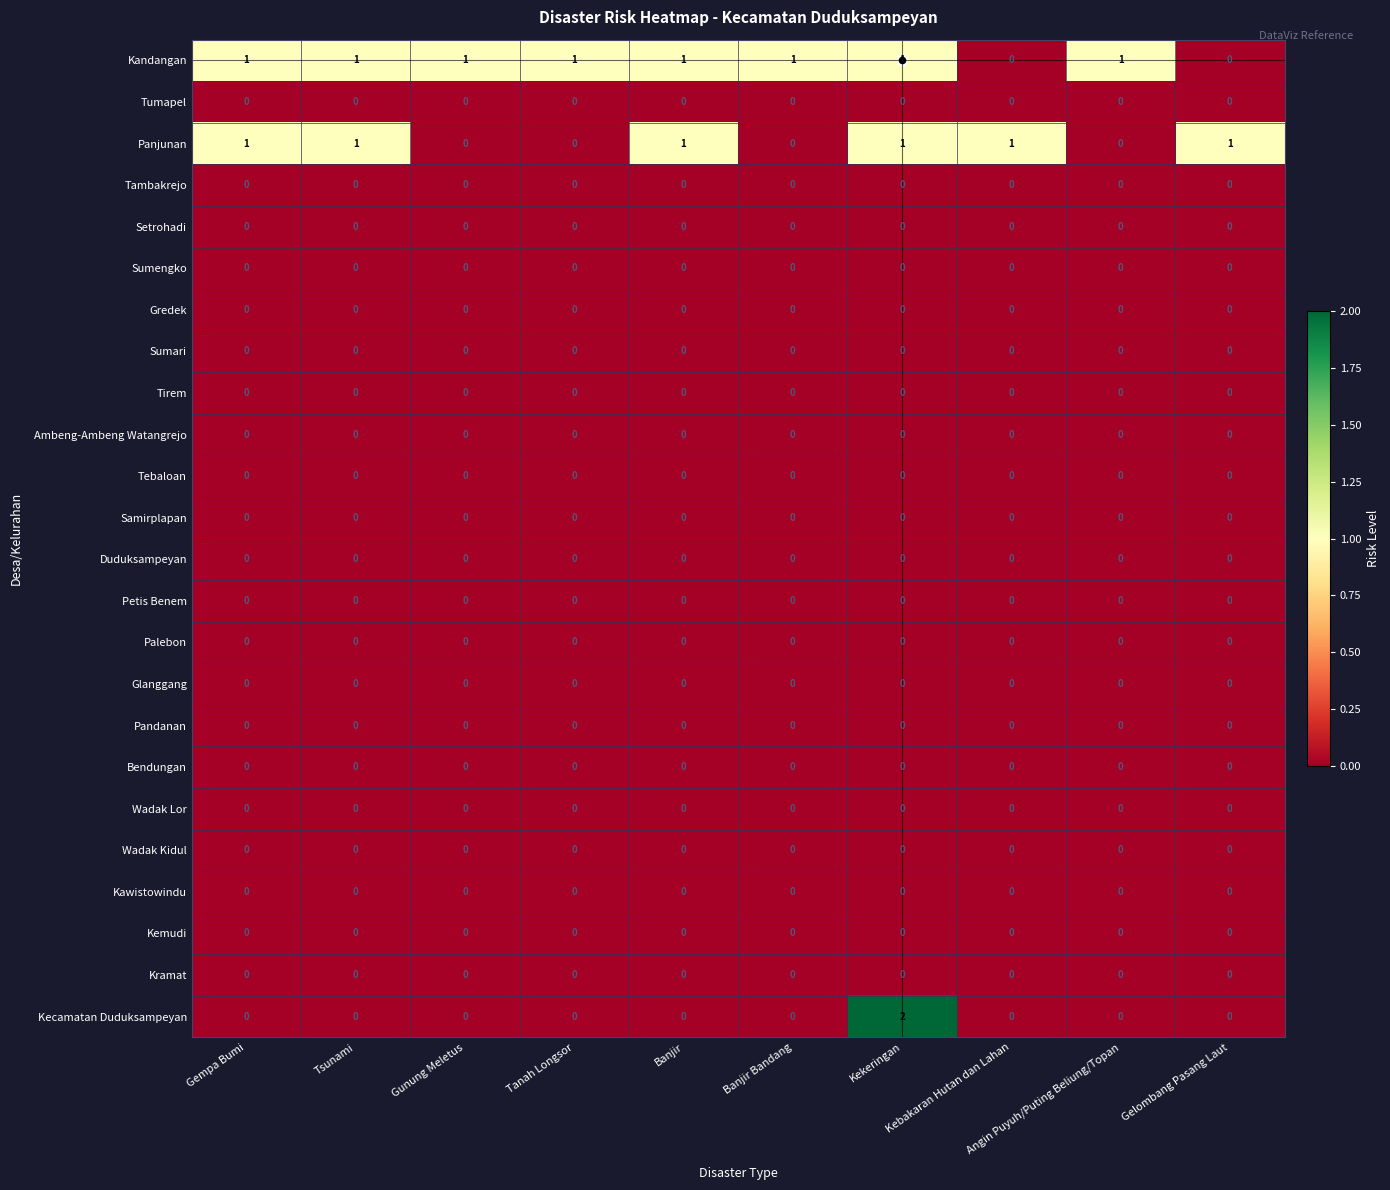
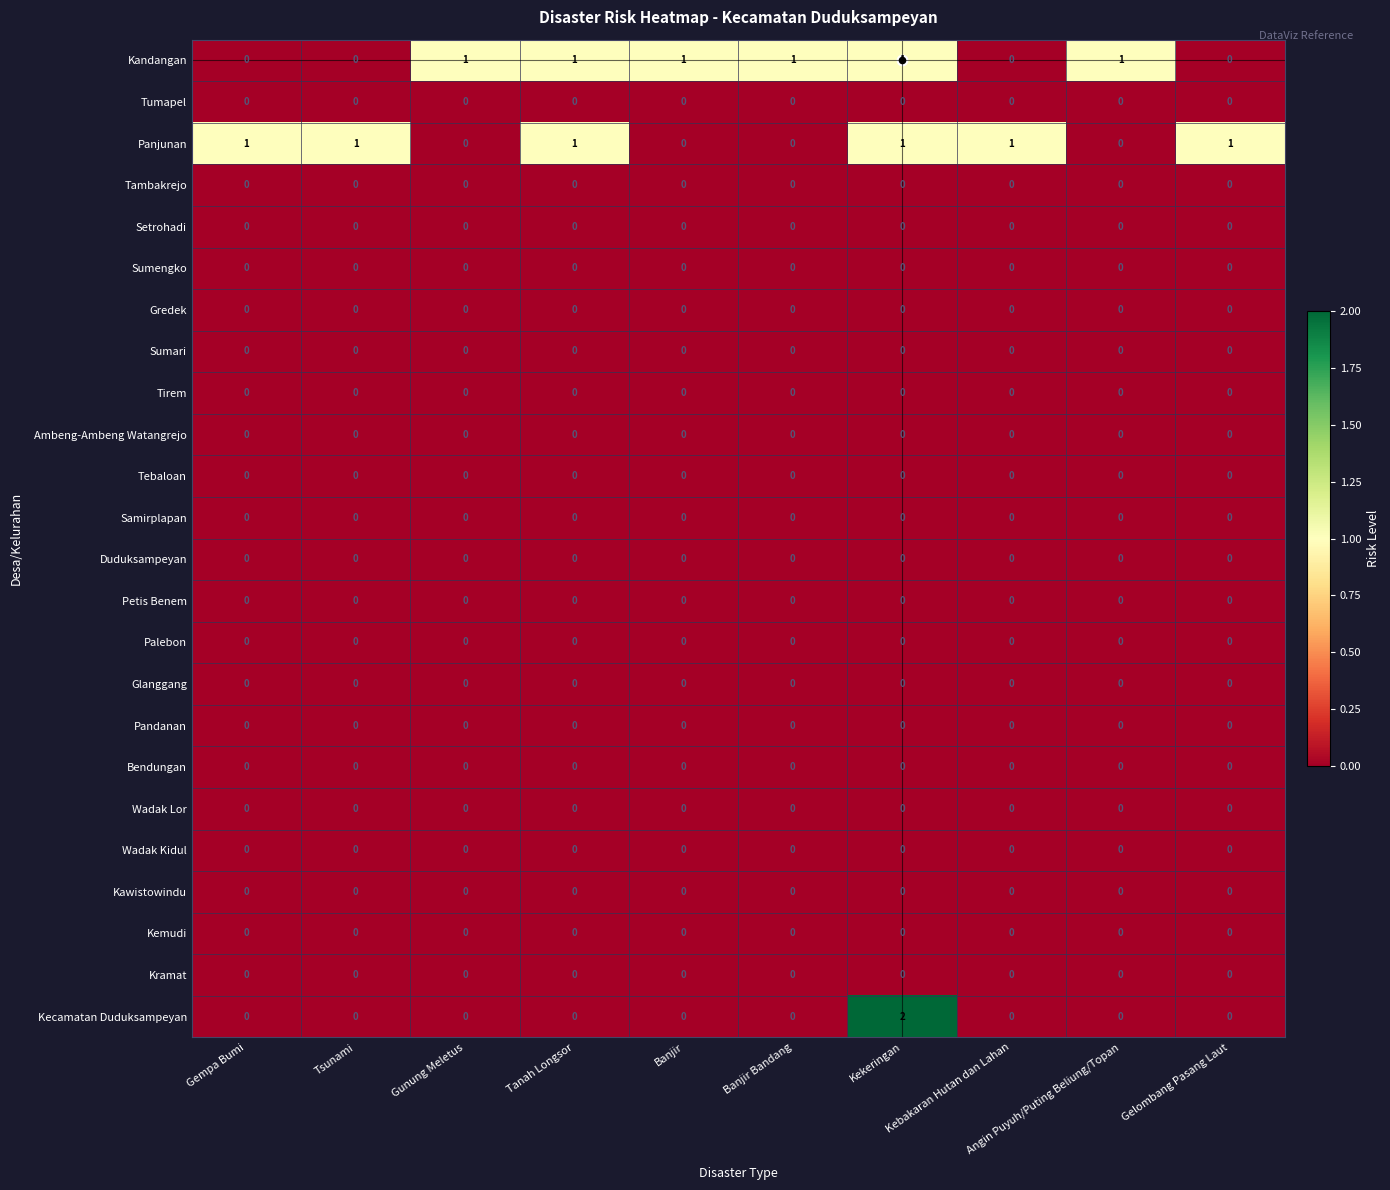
Kandangan, Gempa Bumi: 1 -> 0
Kandangan, Tsunami: 1 -> 0
Panjunan, Tanah Longsor: 0 -> 1
Panjunan, Banjir: 1 -> 0
